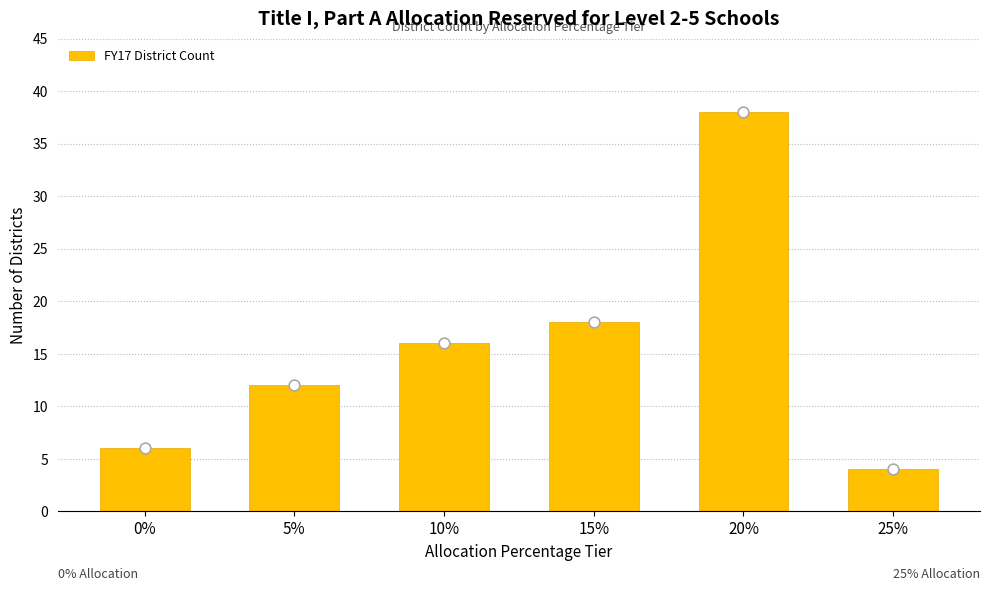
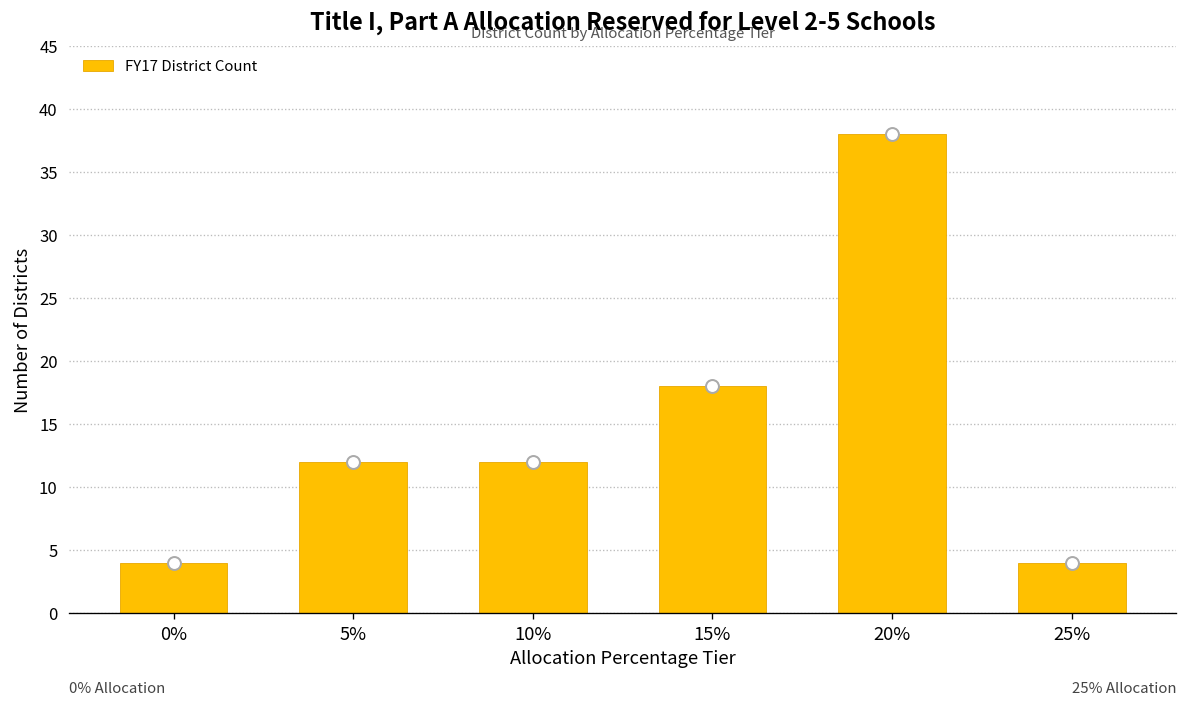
0%: 6 -> 4
10%: 16 -> 12
